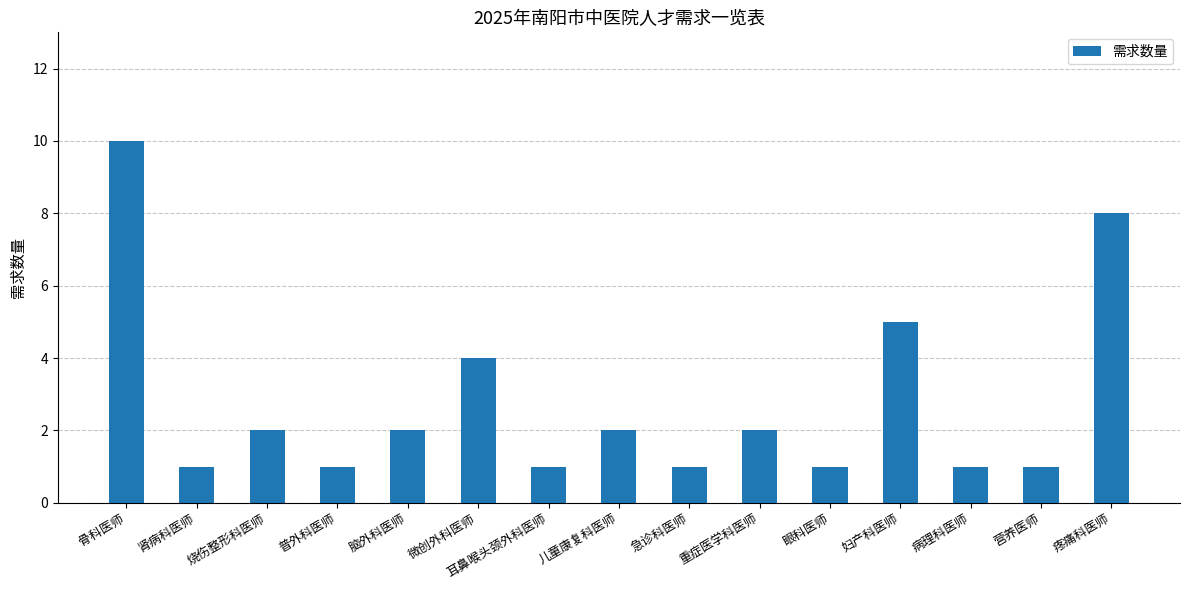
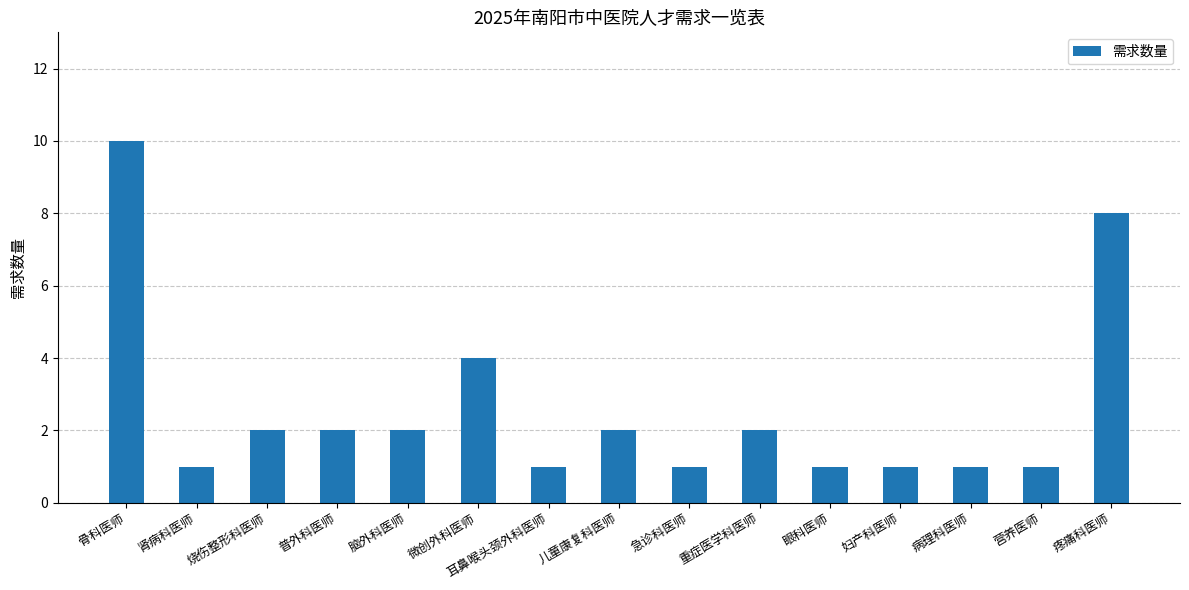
普外科医师: 1 -> 2
妇产科医师: 5 -> 1
